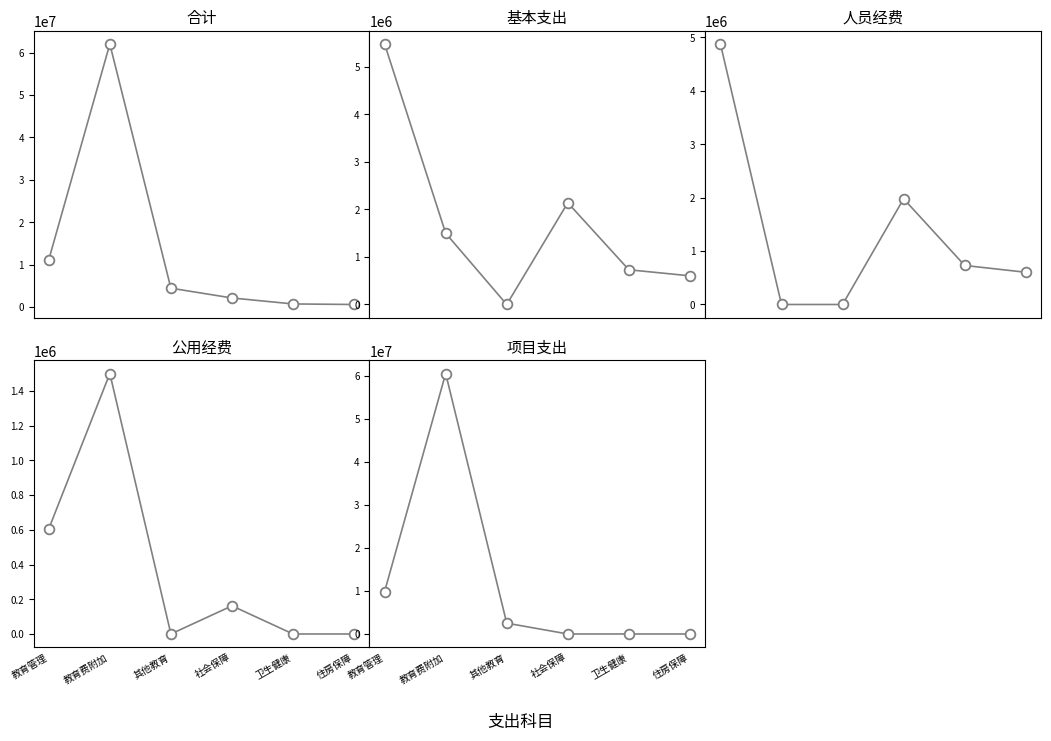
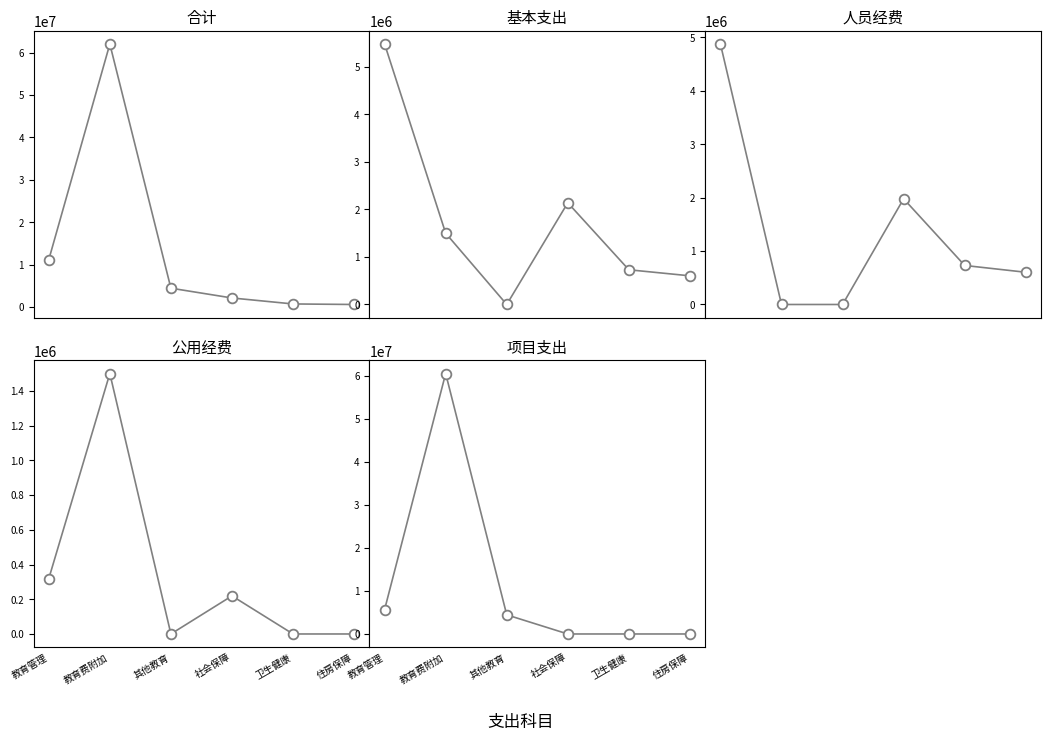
公用经费, 教育管理: 610000 -> 320000
公用经费, 社会保障: 160000 -> 220000
项目支出, 教育管理: 10000000 -> 6000000
项目支出, 其他教育: 3000000 -> 4000000
